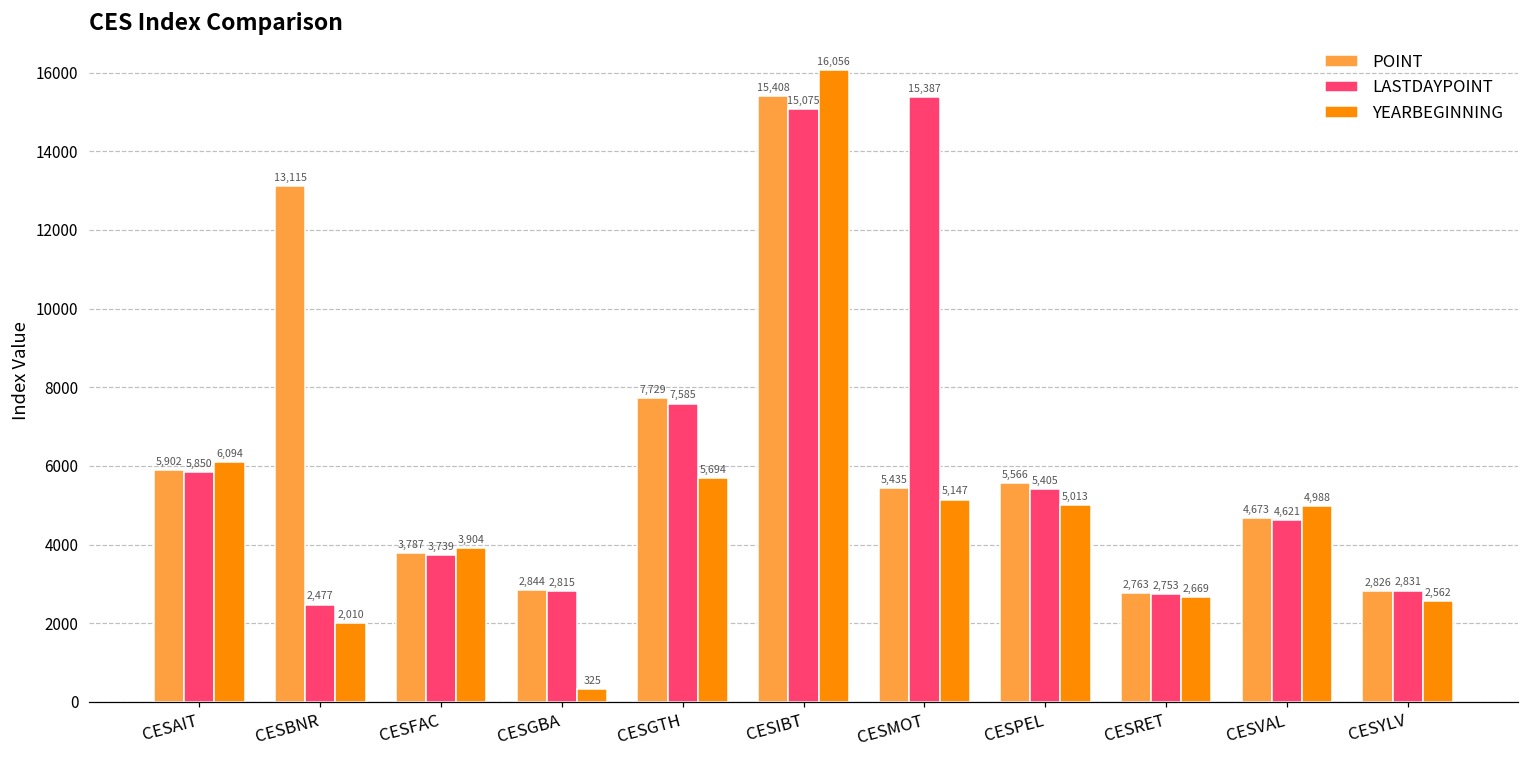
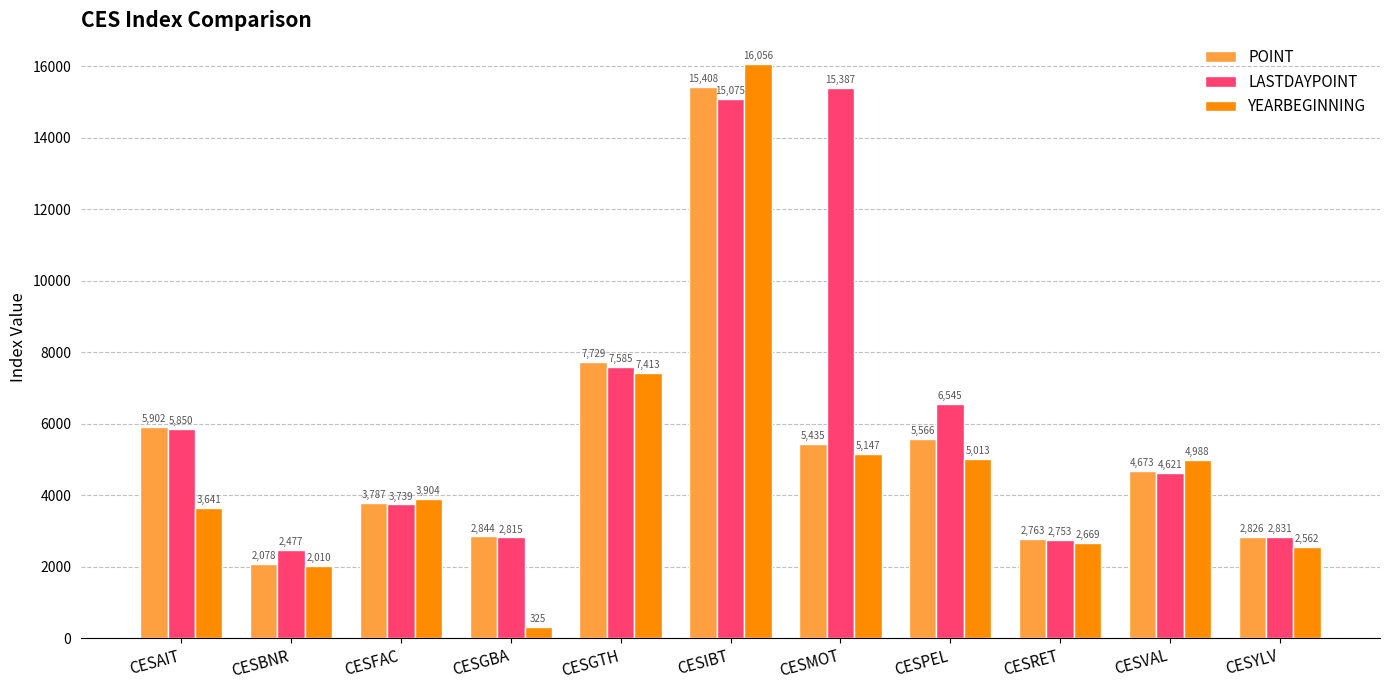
YEARBEGINNING, CESAIT: 6,094 -> 3,641
POINT, CESBNR: 13,115 -> 2,078
YEARBEGINNING, CESGTH: 5,694 -> 7,413
LASTDAYPOINT, CESPEL: 5,405 -> 6,545
